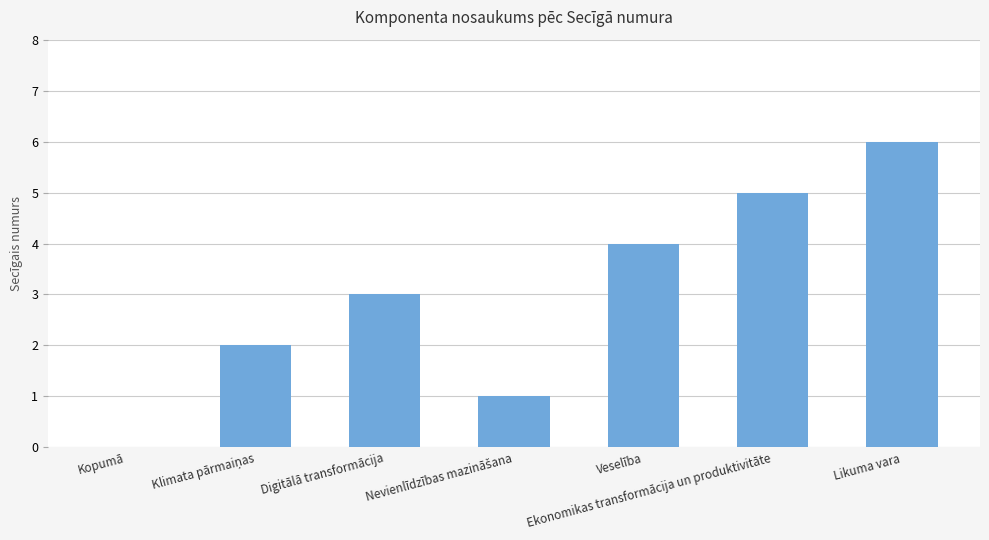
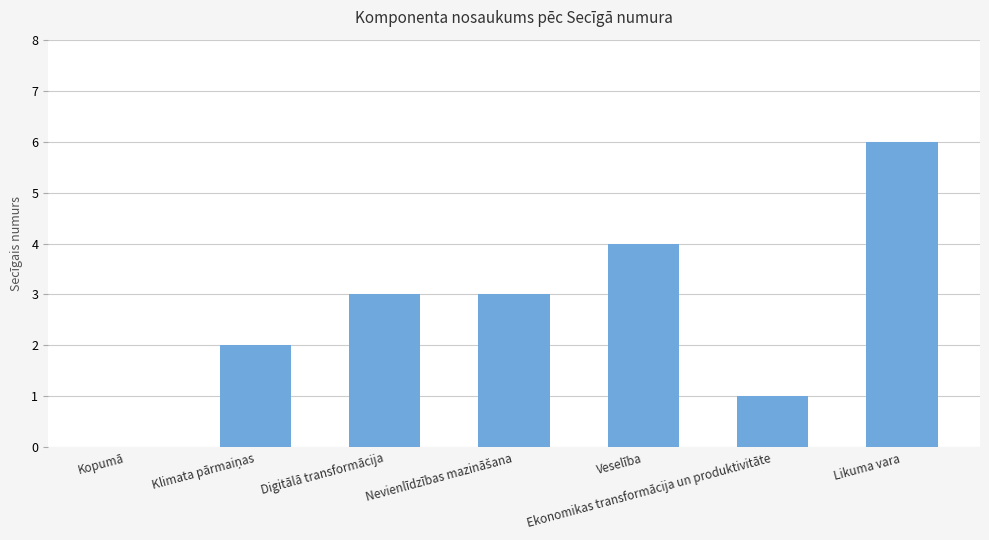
Nevienlīdzības mazināšana: 1 -> 3
Ekonomikas transformācija un produktivitāte: 5 -> 1
